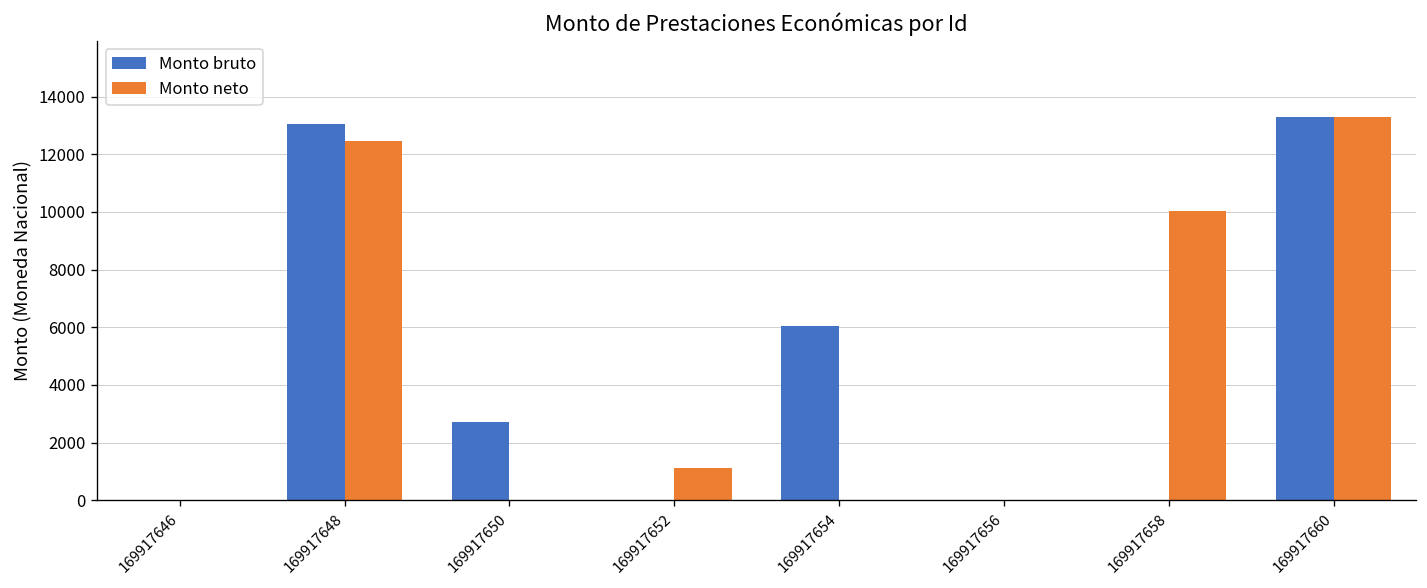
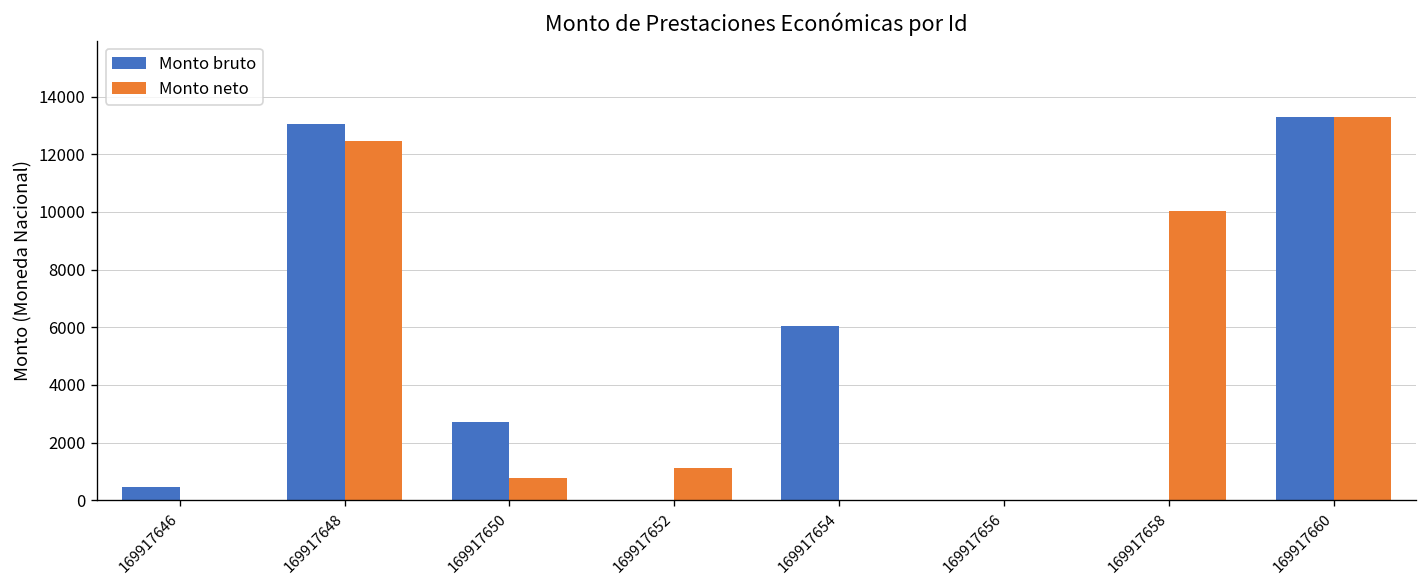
Monto bruto, 169917646: 0 -> 400
Monto neto, 169917650: 0 -> 800
